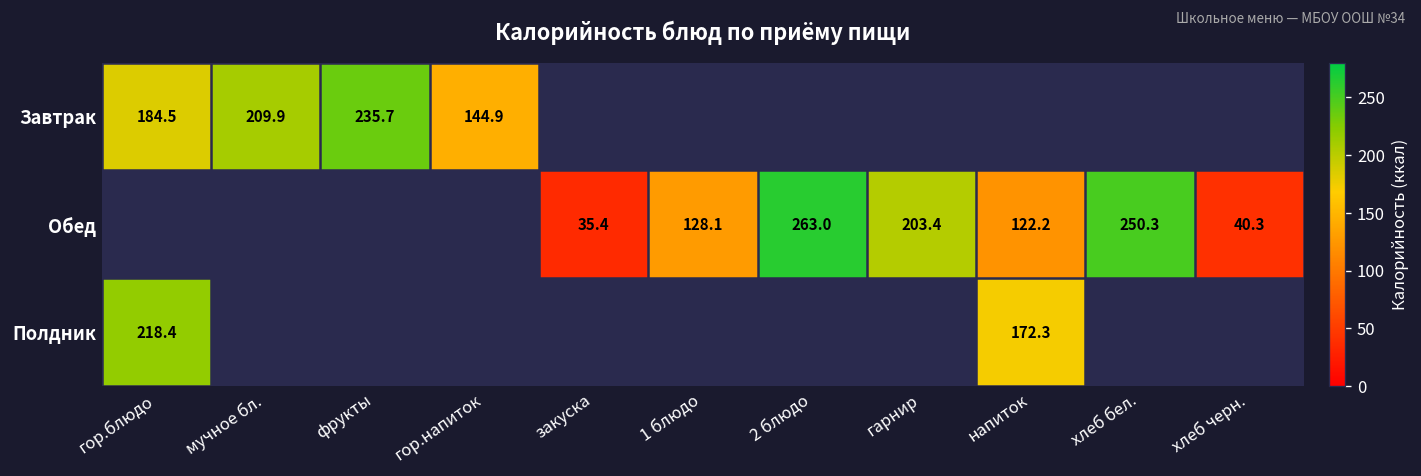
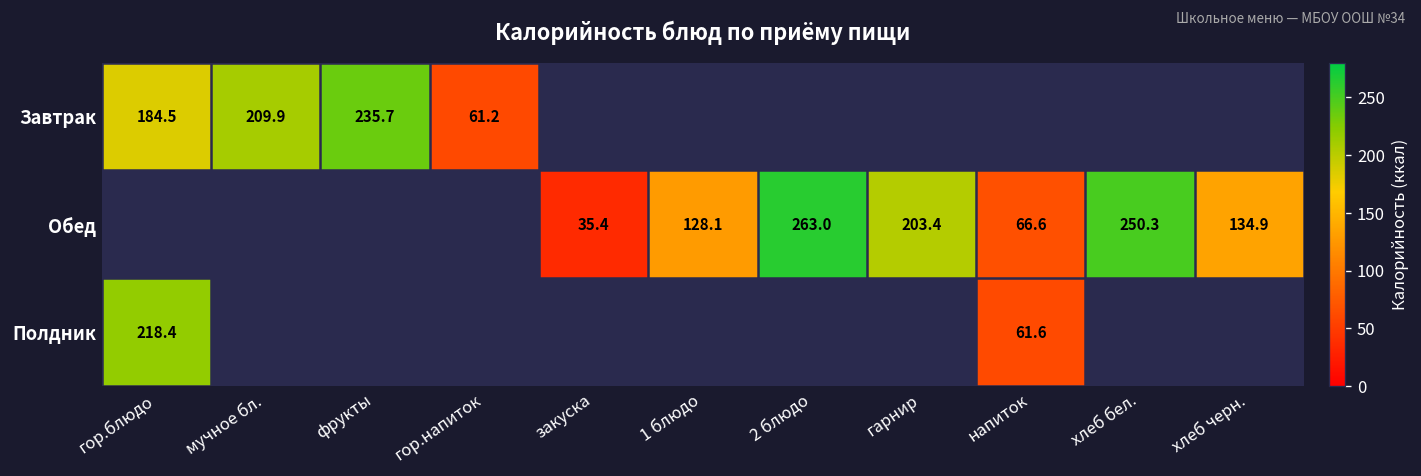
Завтрак, гор.напиток: 144.9 -> 61.2
Обед, напиток: 122.2 -> 66.6
Обед, хлеб черн.: 40.3 -> 134.9
Полдник, напиток: 172.3 -> 61.6
